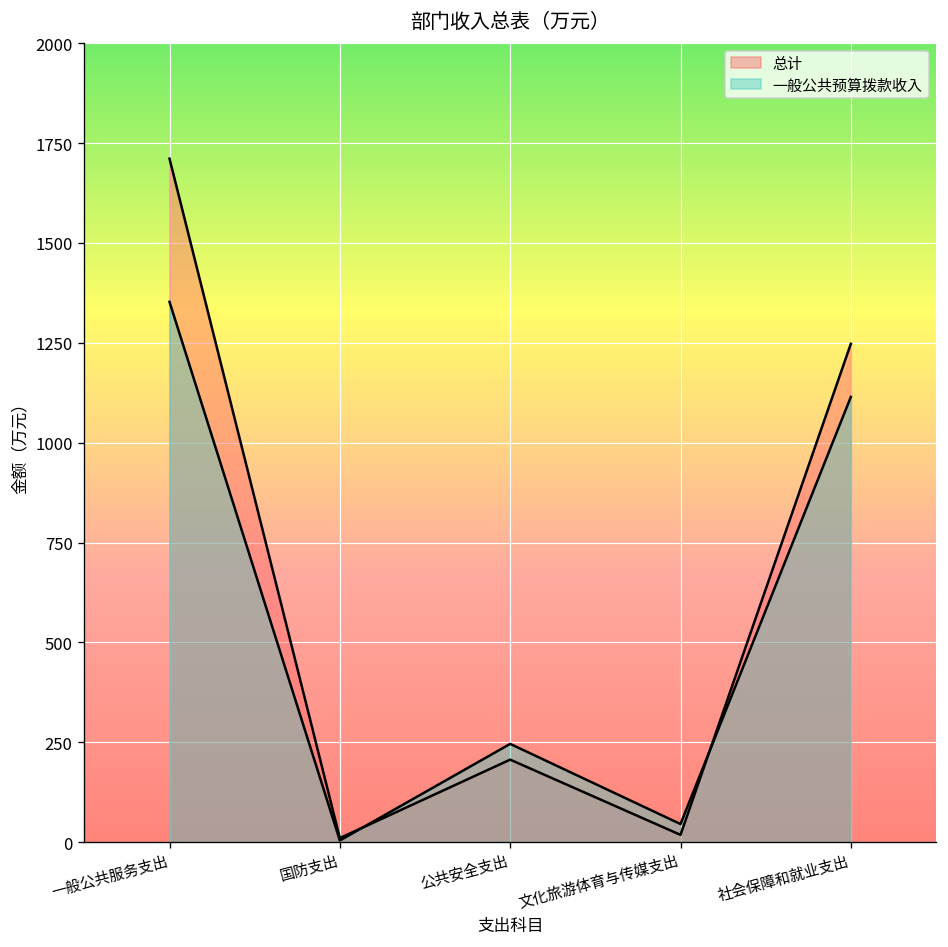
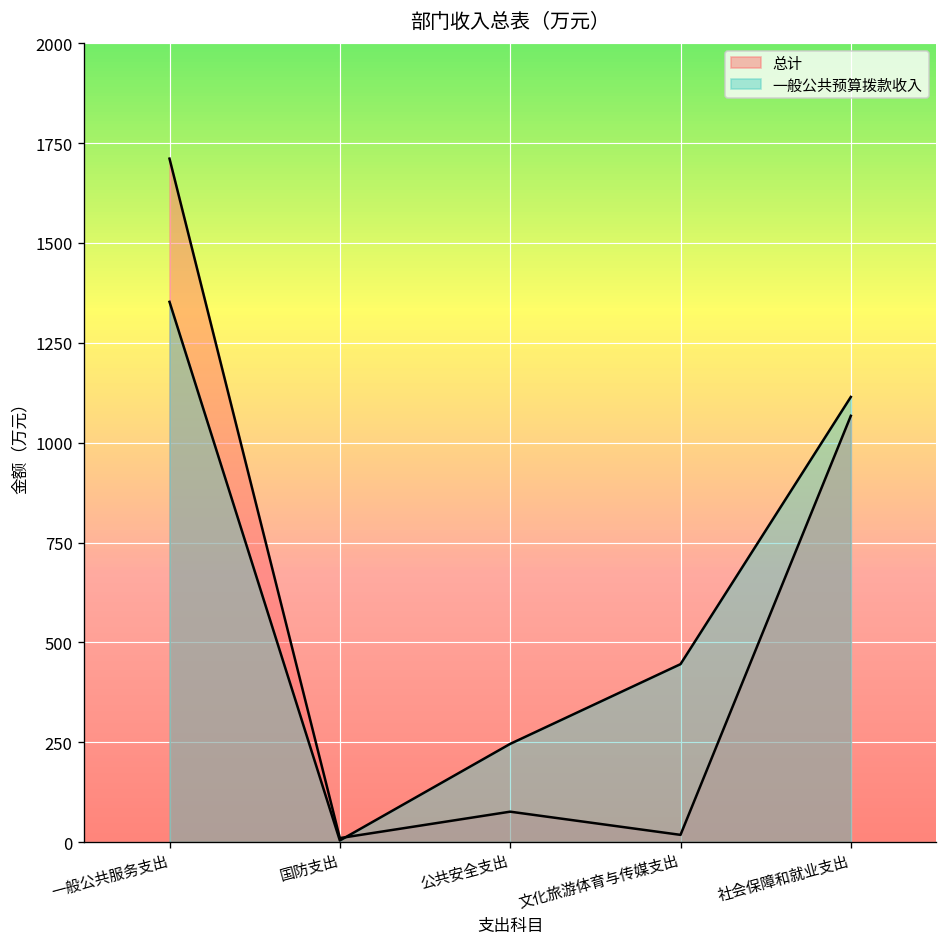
总计, 公共安全支出: 210 -> 80
一般公共预算拨款收入, 文化旅游体育与传媒支出: 50 -> 450
总计, 社会保障和就业支出: 1250 -> 1070
